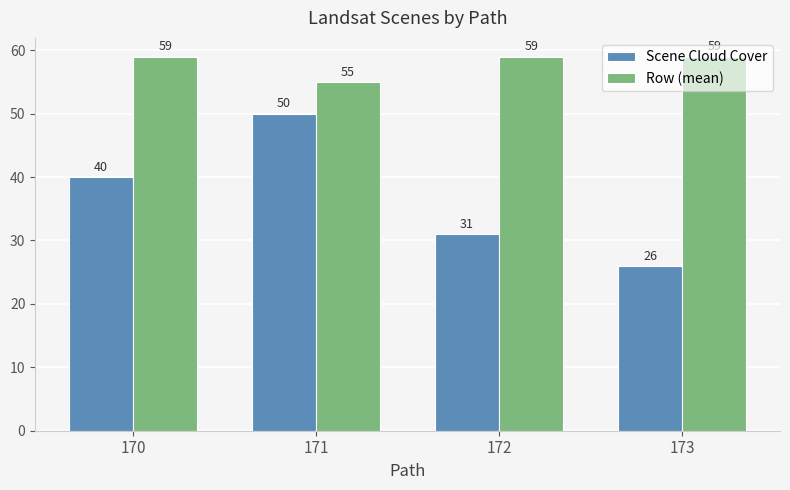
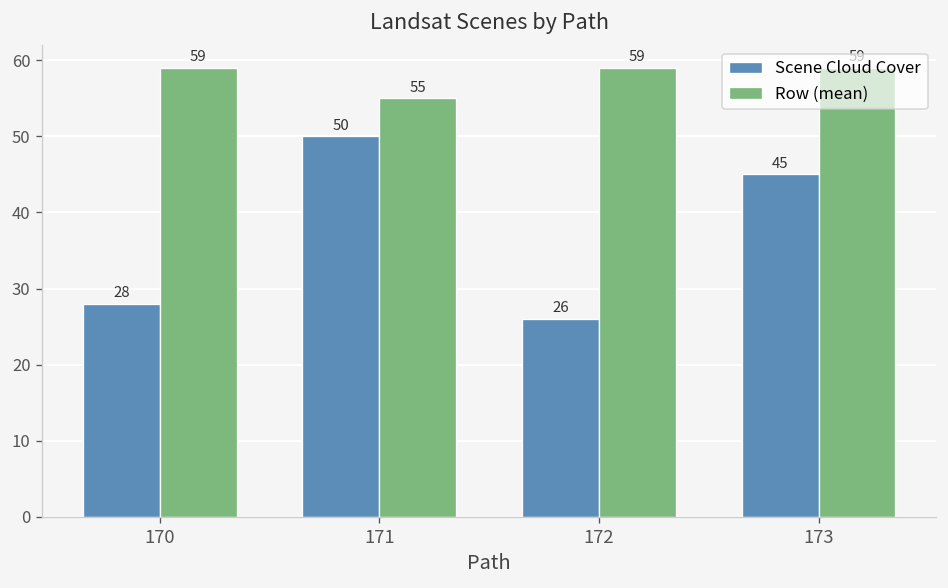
Scene Cloud Cover, 170: 40 -> 28
Scene Cloud Cover, 172: 31 -> 26
Scene Cloud Cover, 173: 26 -> 45
